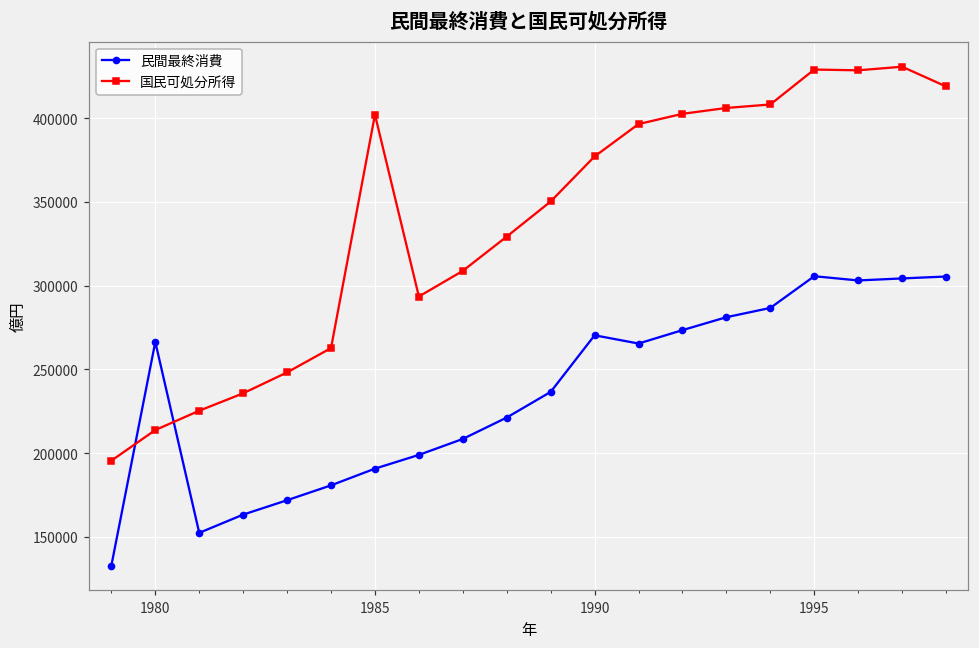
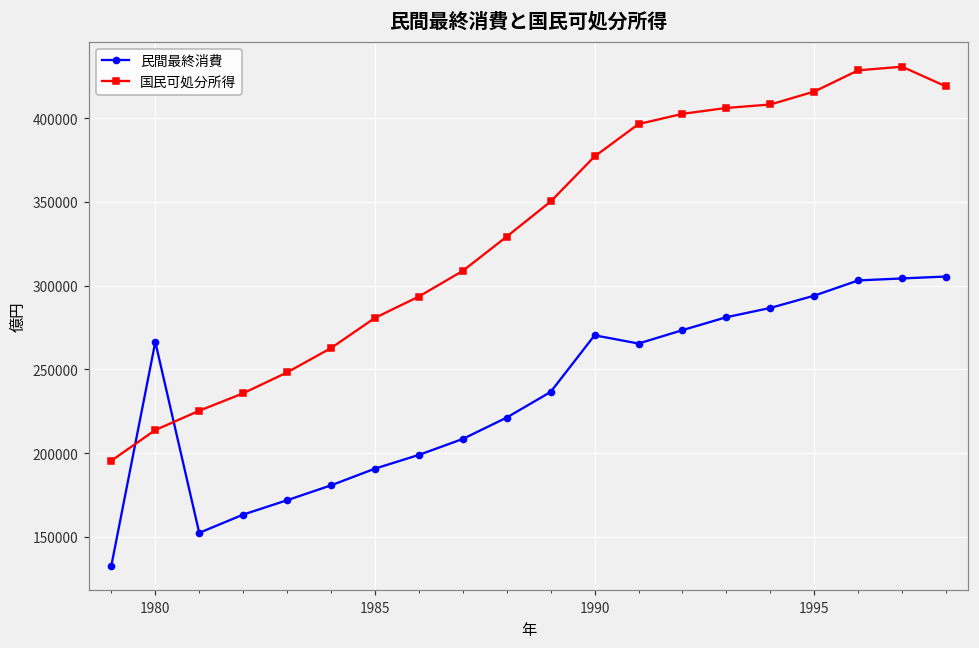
国民可処分所得, 1985: 402000 -> 281000
民間最終消費, 1995: 306000 -> 294000
国民可処分所得, 1995: 429000 -> 416000
